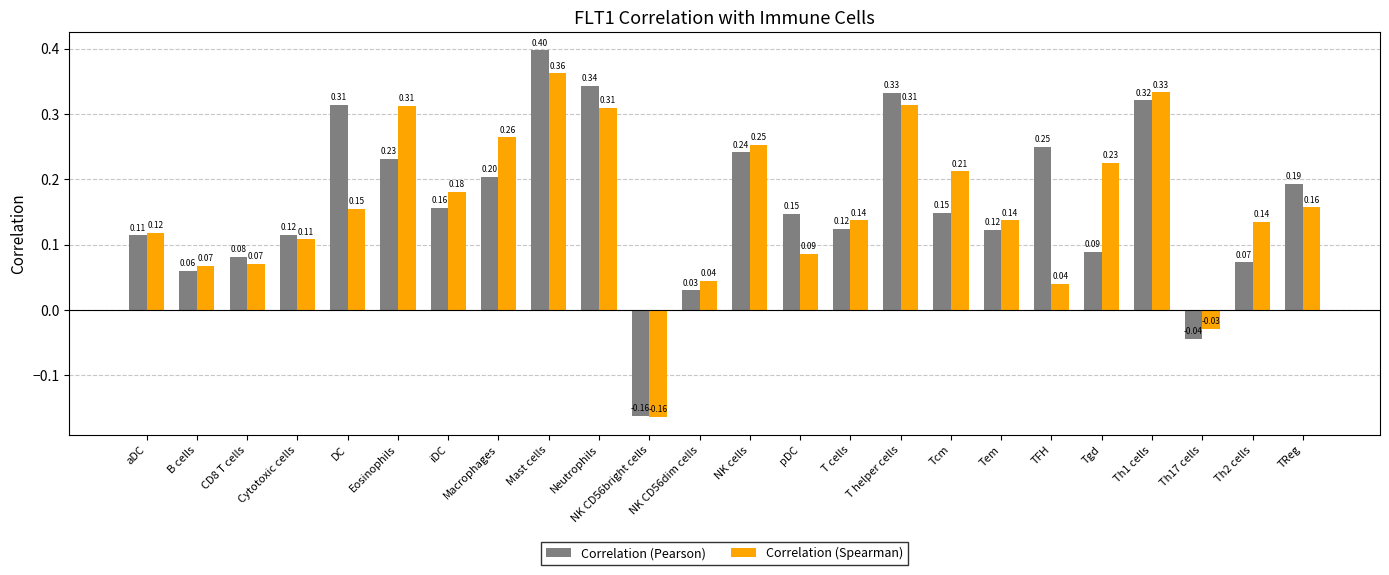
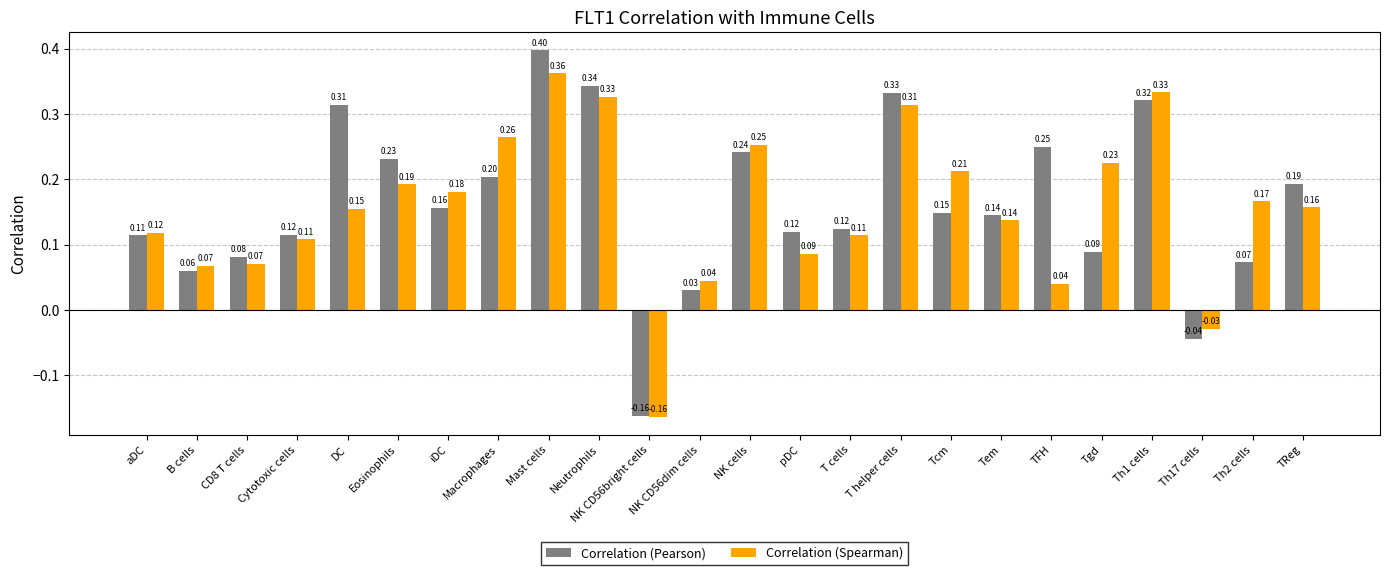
Correlation (Spearman), Eosinophils: 0.31 -> 0.19
Correlation (Spearman), Neutrophils: 0.31 -> 0.33
Correlation (Pearson), pDC: 0.15 -> 0.12
Correlation (Spearman), T cells: 0.14 -> 0.11
Correlation (Pearson), Tem: 0.12 -> 0.14
Correlation (Spearman), Th2 cells: 0.14 -> 0.17
